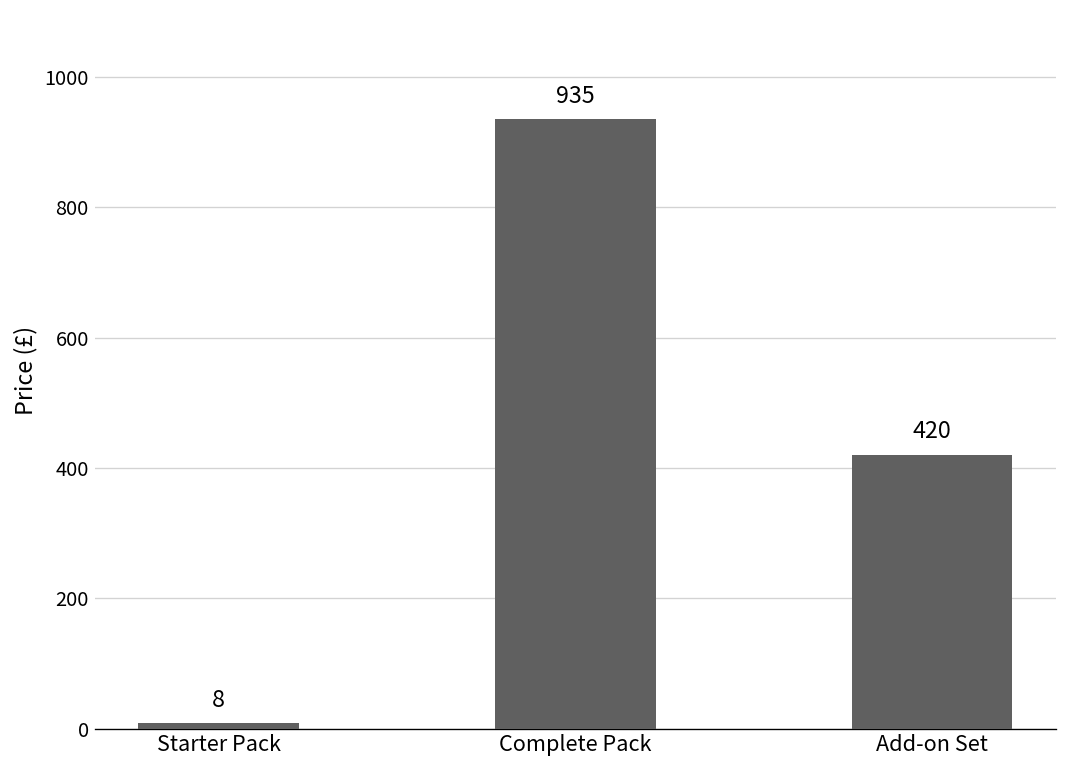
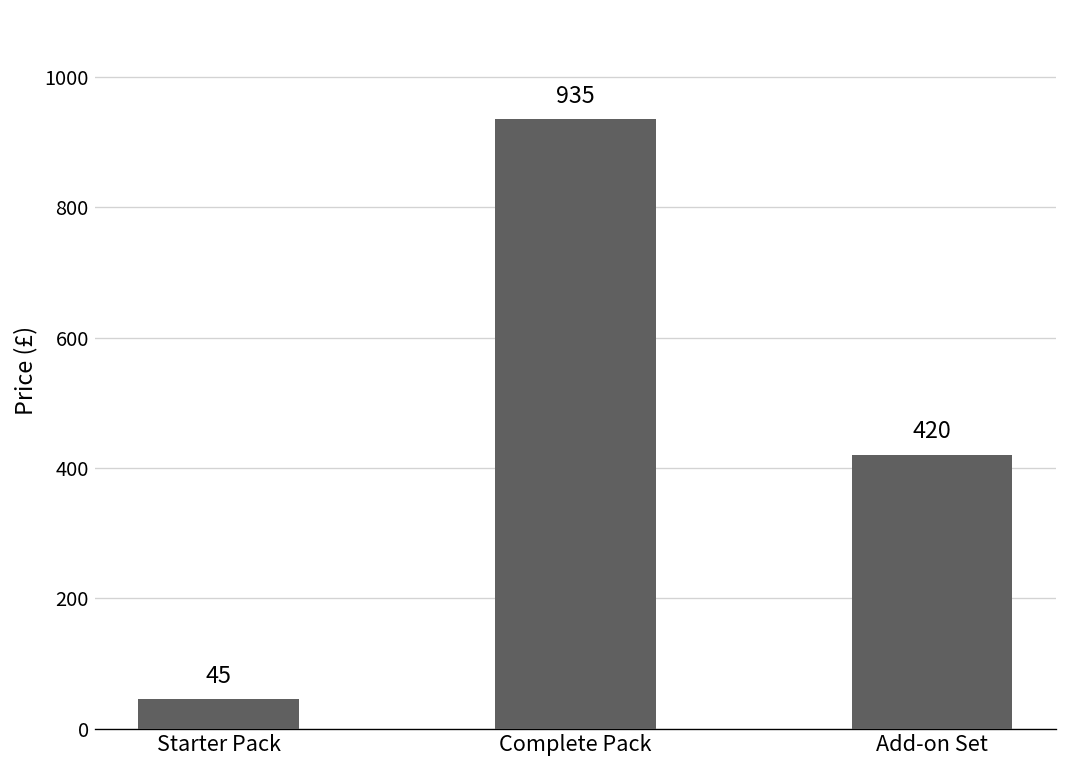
Starter Pack: 8 -> 45
